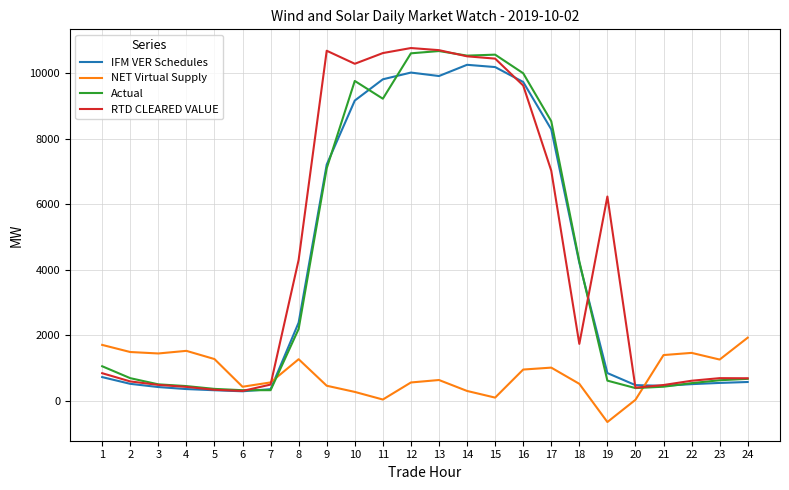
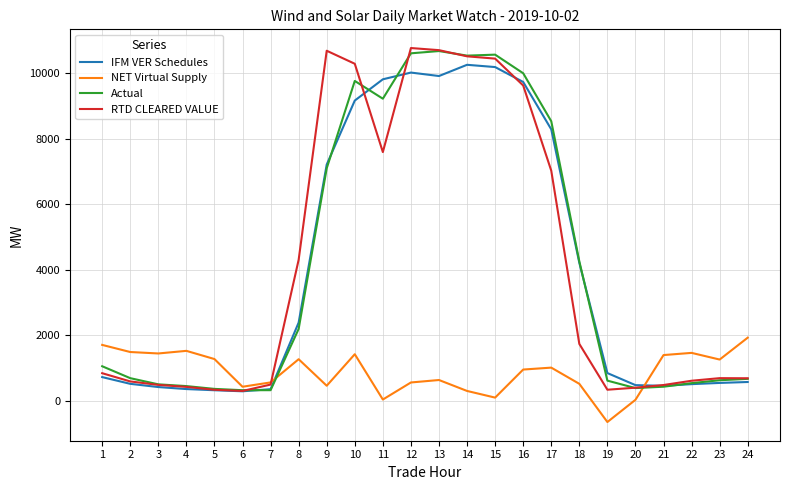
NET Virtual Supply, 10: 300 -> 1400
RTD CLEARED VALUE, 11: 10600 -> 7600
RTD CLEARED VALUE, 19: 6200 -> 300
